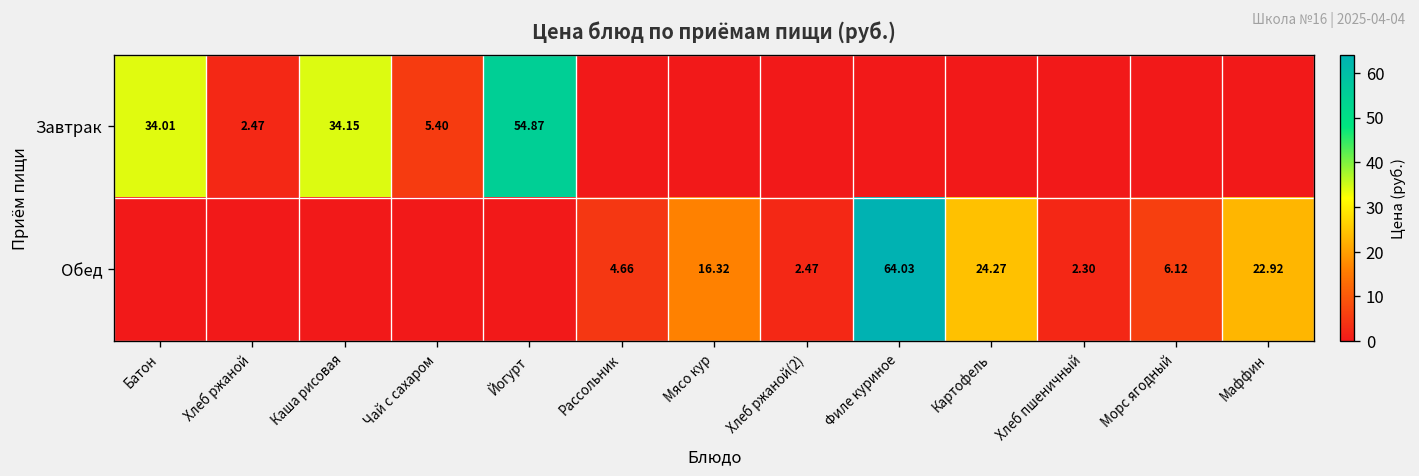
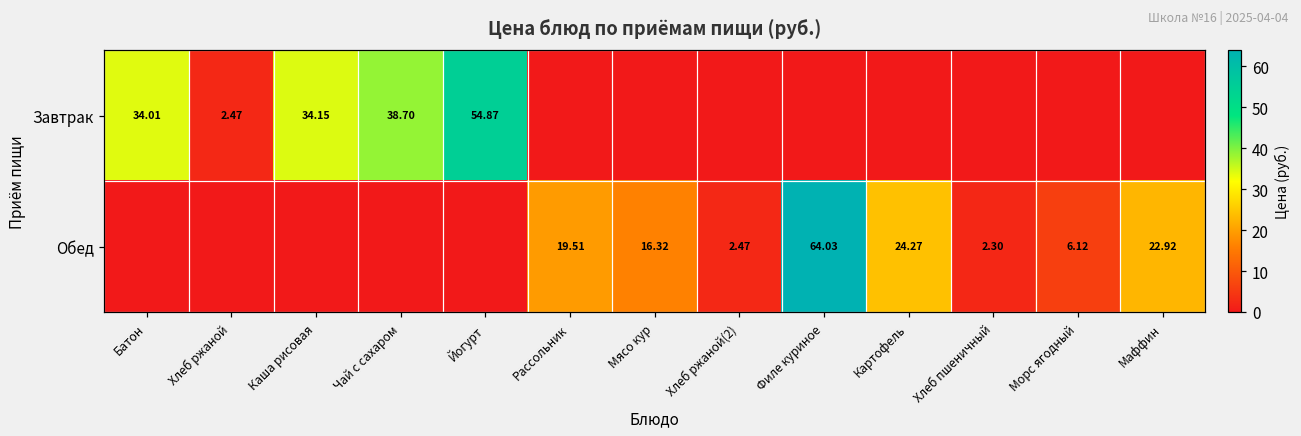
Завтрак, Чай с сахаром: 5.40 -> 38.70
Обед, Рассольник: 4.66 -> 19.51
